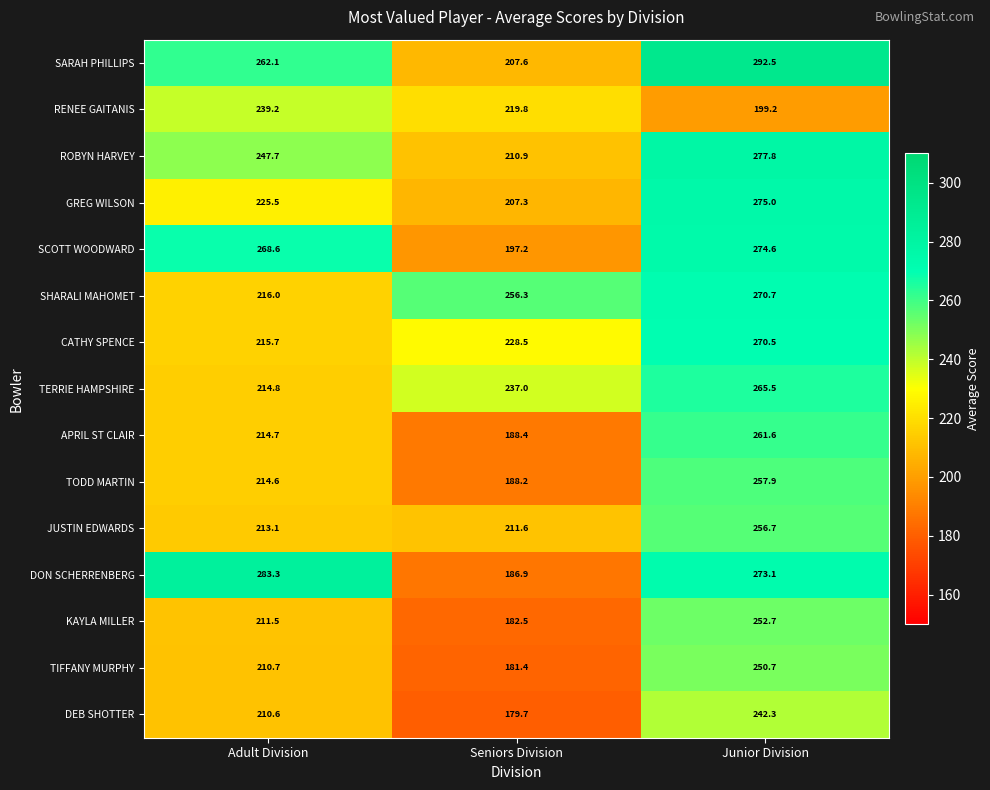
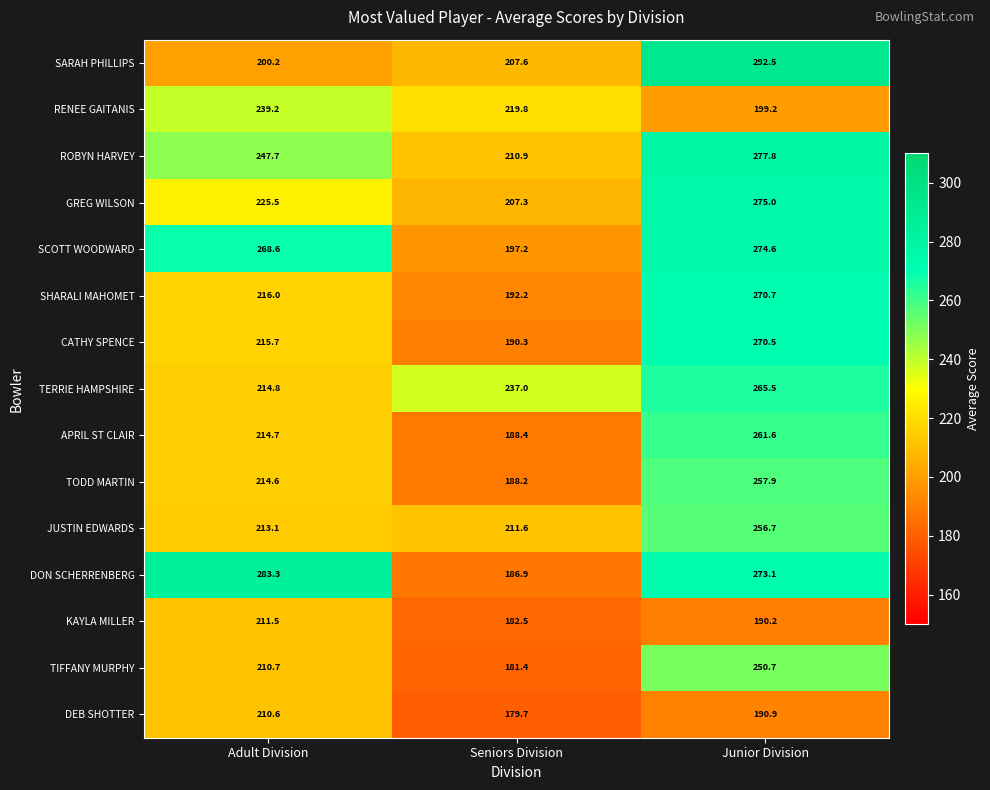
SARAH PHILLIPS, Adult Division: 262.1 -> 200.2
SHARALI MAHOMET, Seniors Division: 256.3 -> 192.2
CATHY SPENCE, Seniors Division: 228.5 -> 190.3
KAYLA MILLER, Junior Division: 252.7 -> 190.2
DEB SHOTTER, Junior Division: 242.3 -> 190.9
